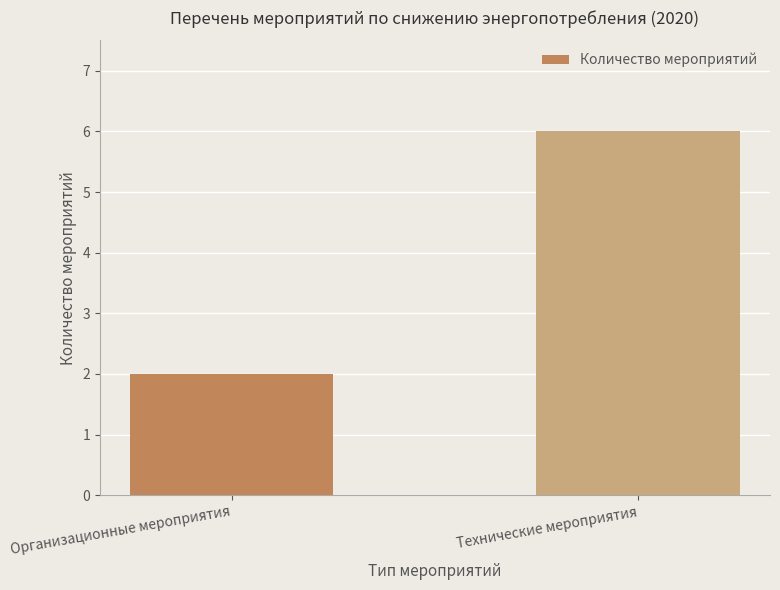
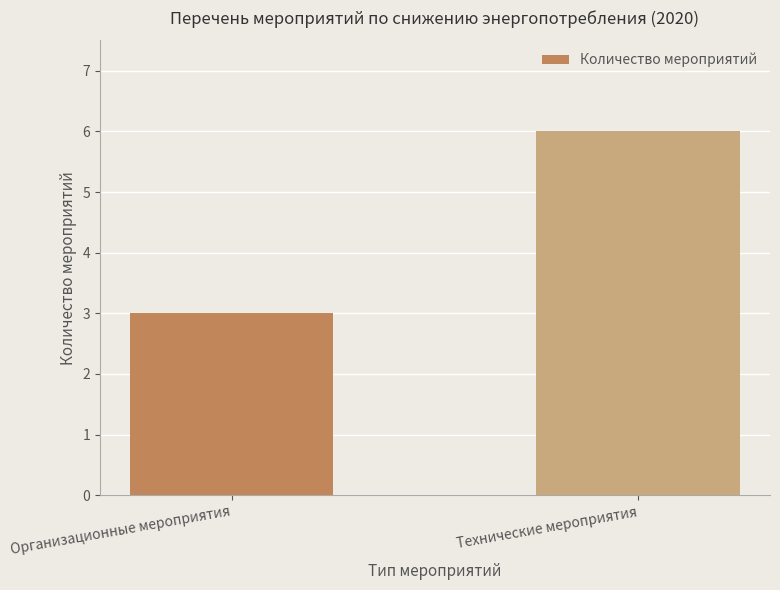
Организационные мероприятия: 2 -> 3
